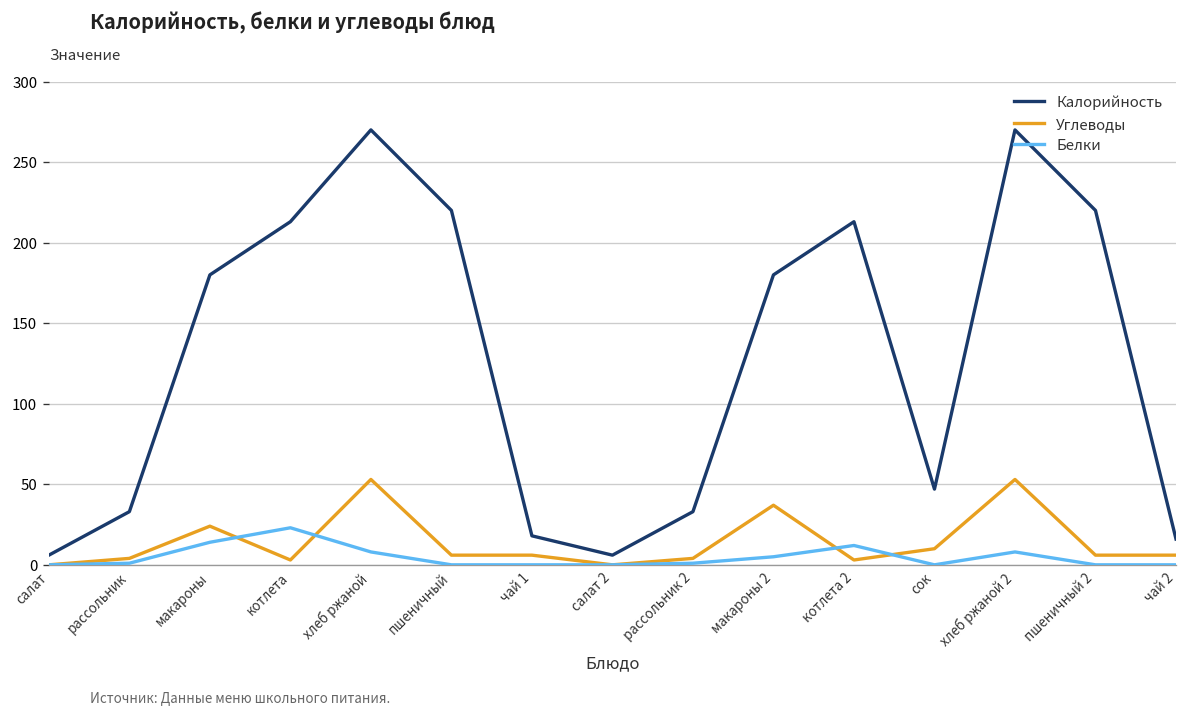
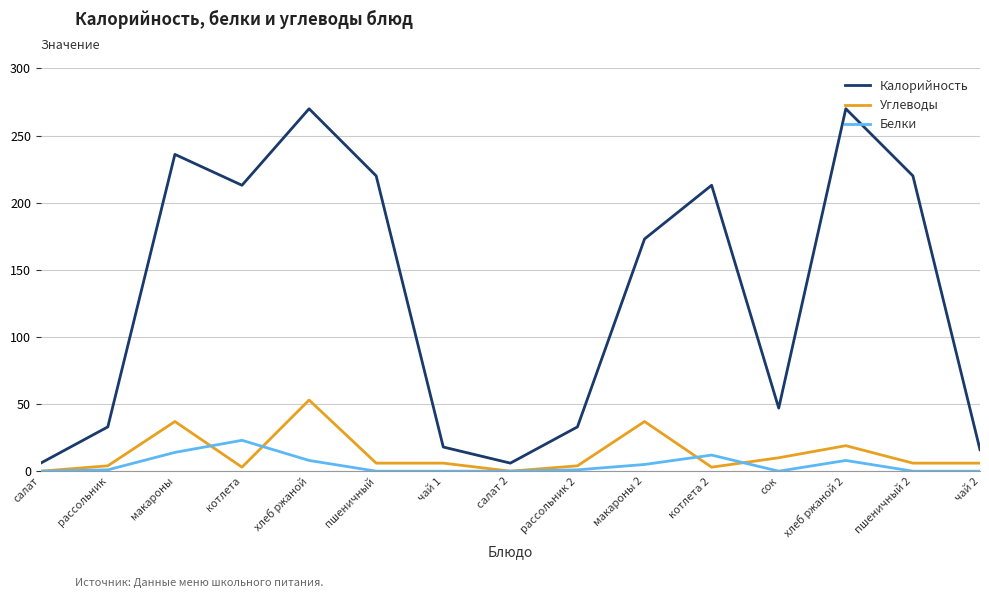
Калорийность, макароны: 180 -> 236
Углеводы, макароны: 24 -> 37
Калорийность, макароны 2: 180 -> 173
Углеводы, хлеб ржаной 2: 53 -> 19
